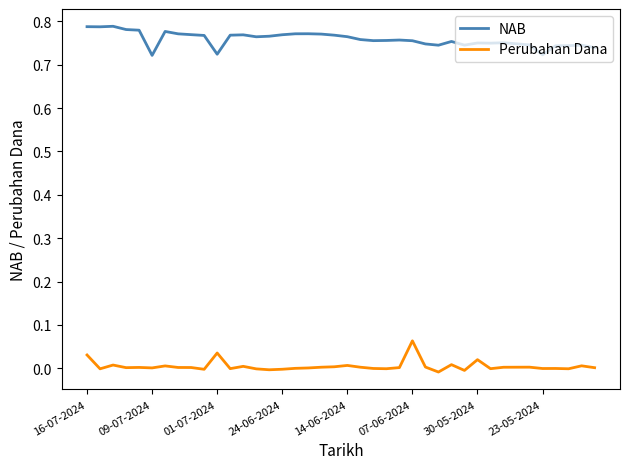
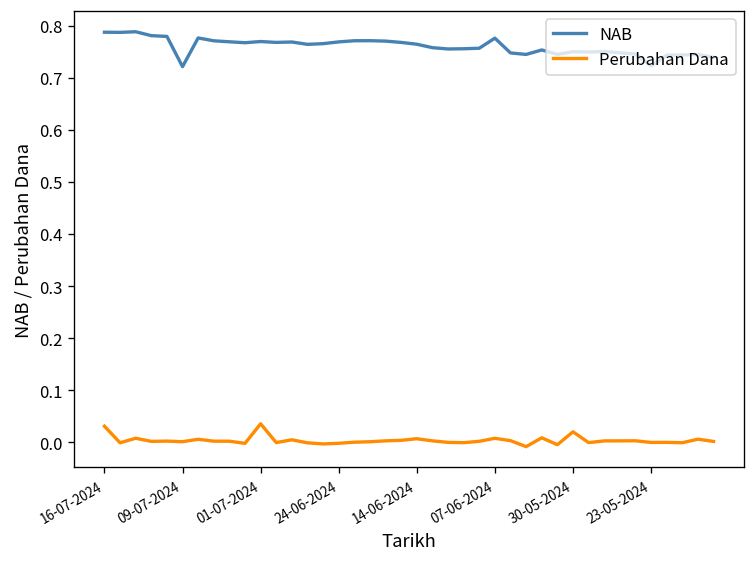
NAB, 01-07-2024: 0.72 -> 0.77
NAB, 07-06-2024: 0.76 -> 0.78
Perubahan Dana, 07-06-2024: 0.06 -> 0.01
